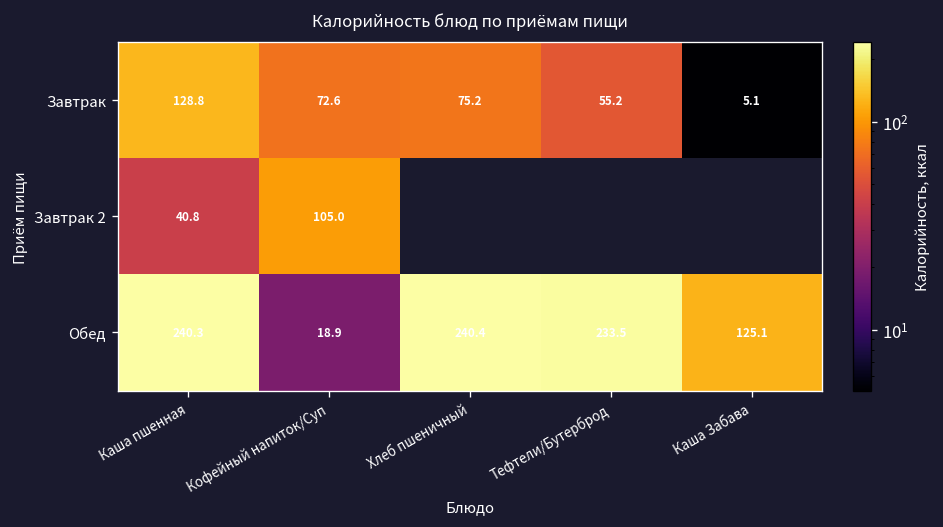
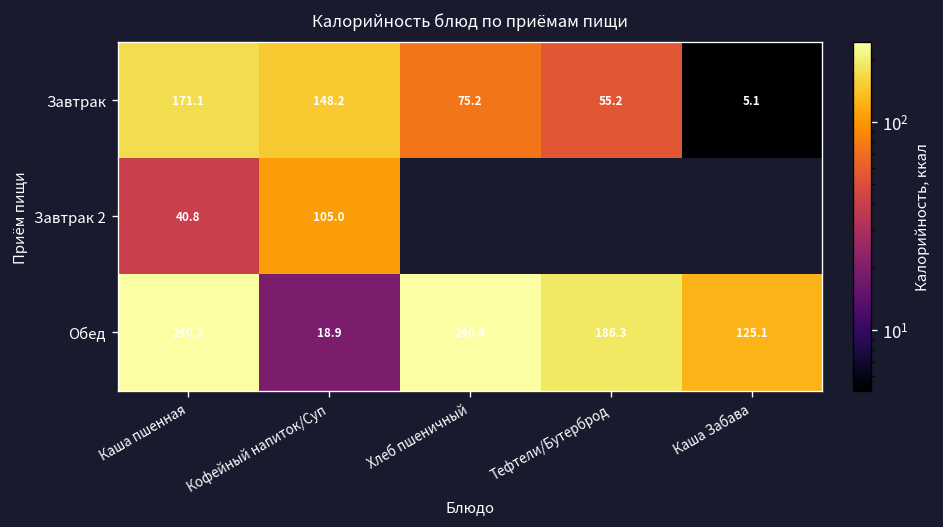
Завтрак, Каша пшенная: 128.8 -> 171.1
Завтрак, Кофейный напиток/Суп: 72.6 -> 148.2
Обед, Тефтели/Бутерброд: 233.5 -> 186.3
